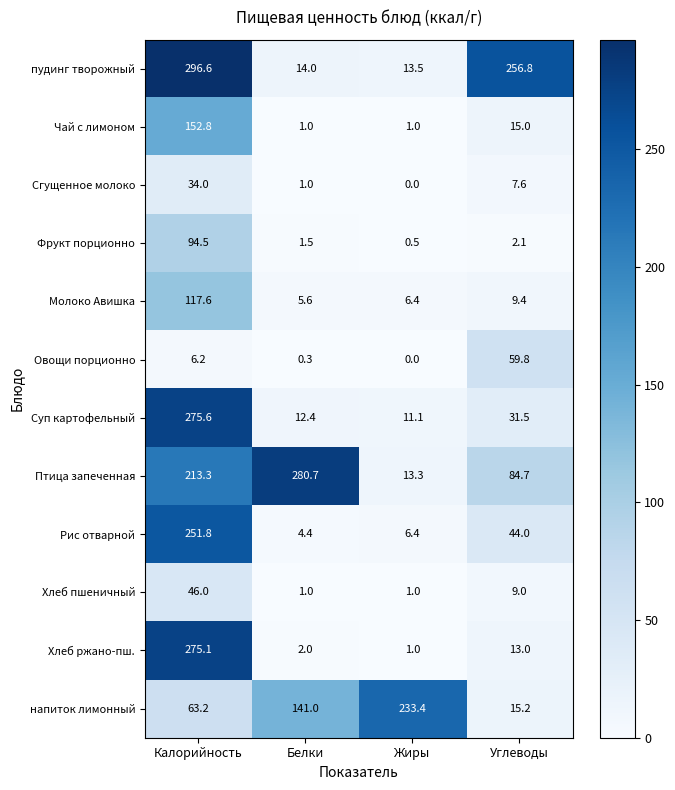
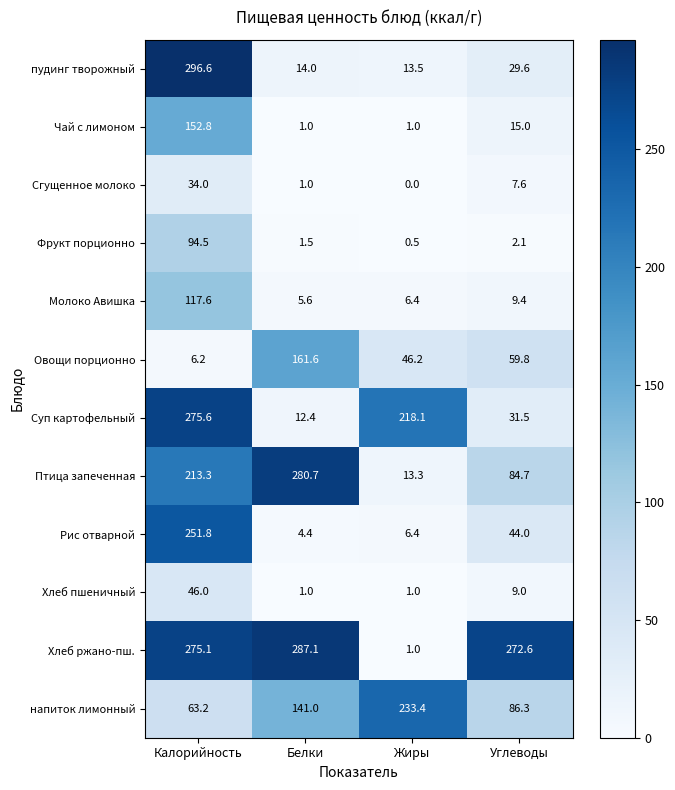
пудинг творожный, Углеводы: 256.8 -> 29.6
Овощи порционно, Белки: 0.3 -> 161.6
Овощи порционно, Жиры: 0.0 -> 46.2
Суп картофельный, Жиры: 11.1 -> 218.1
Хлеб ржано-пш., Белки: 2.0 -> 287.1
Хлеб ржано-пш., Углеводы: 13.0 -> 272.6
напиток лимонный, Углеводы: 15.2 -> 86.3
